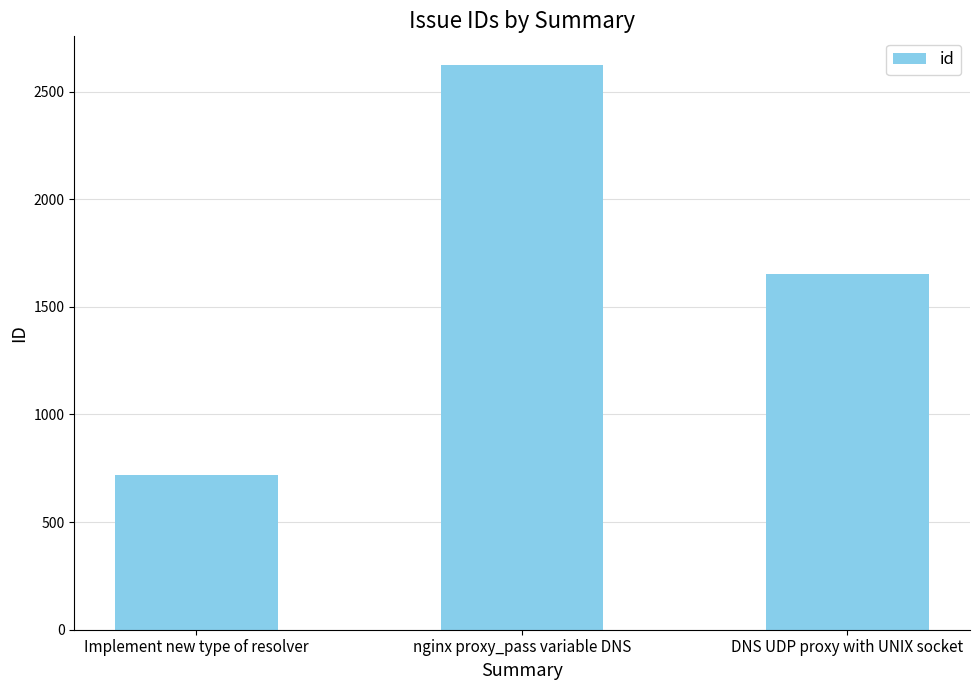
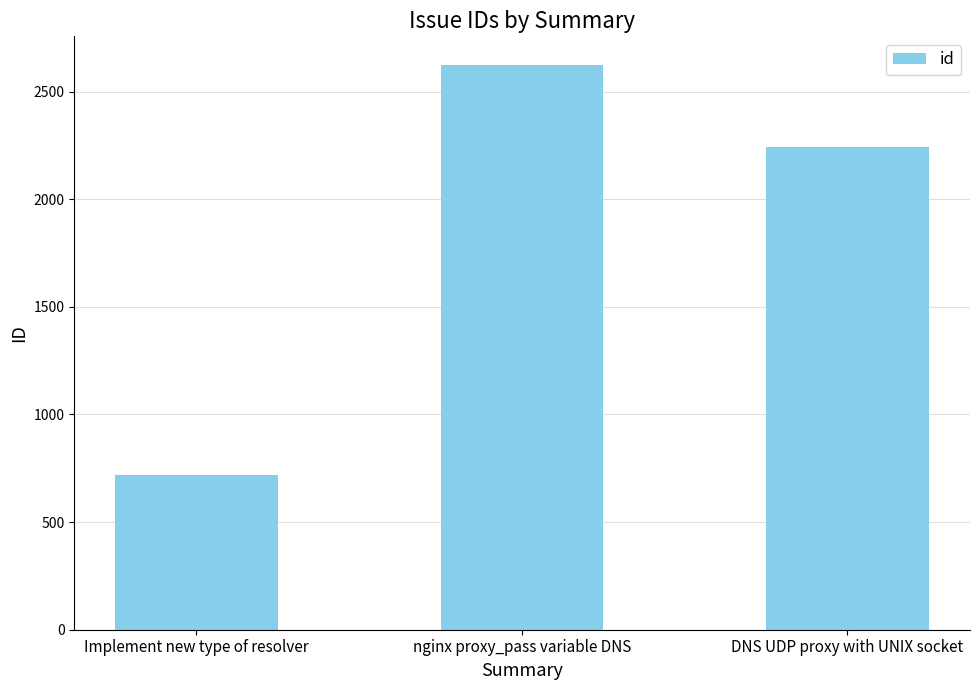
DNS UDP proxy with UNIX socket: 1650 -> 2240
